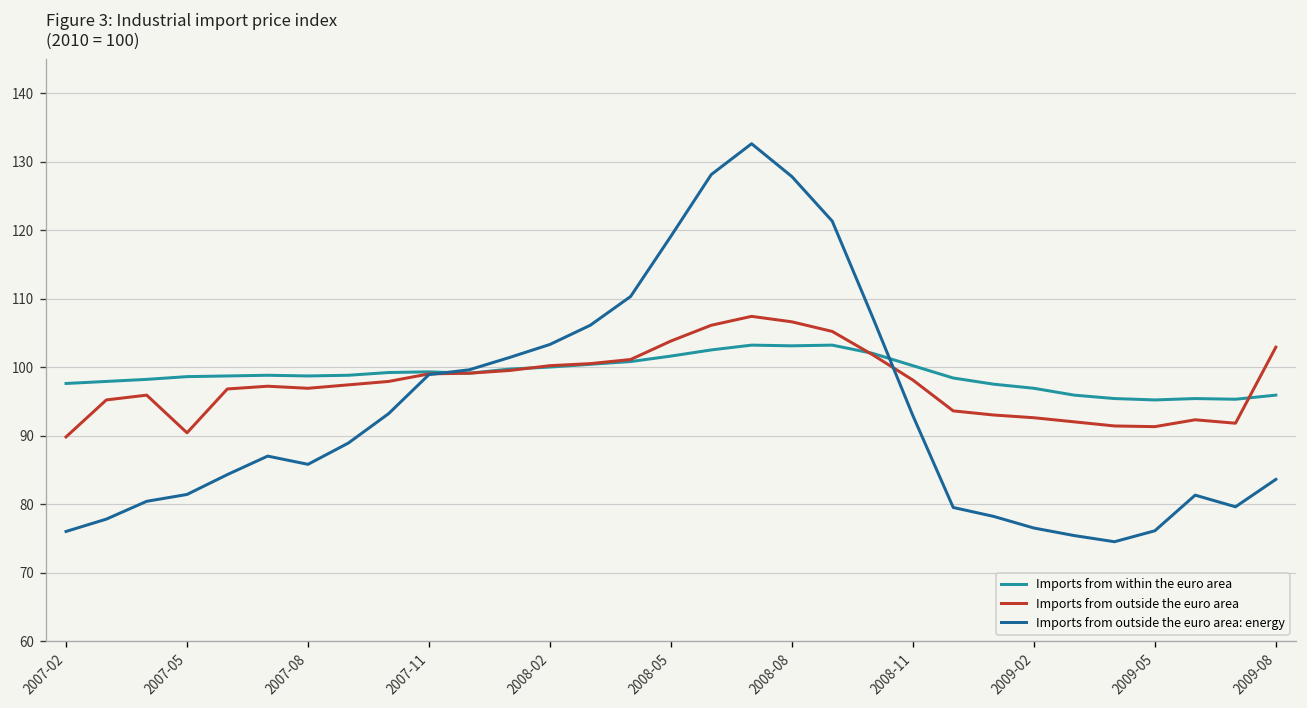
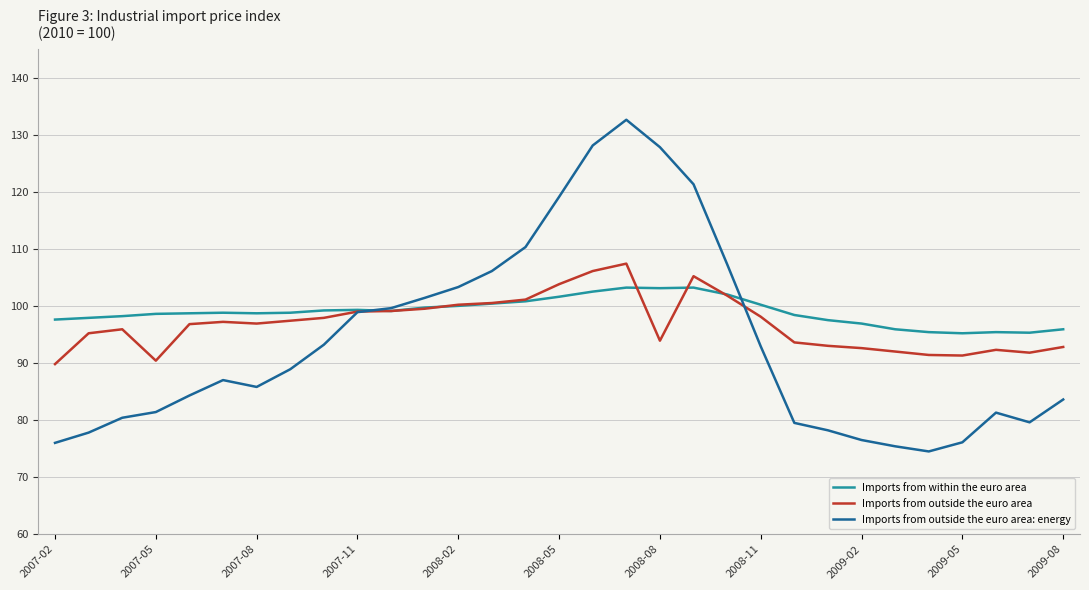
Imports from outside the euro area, 2008-08: 107 -> 94
Imports from outside the euro area, 2009-08: 103 -> 93
